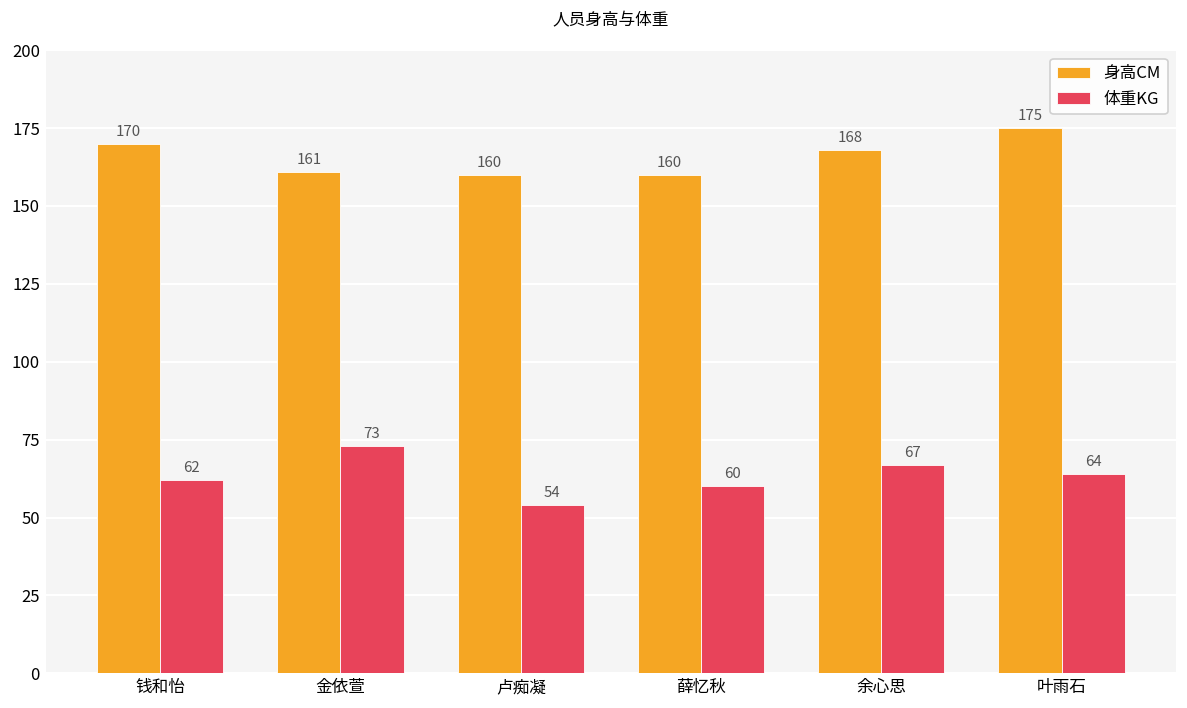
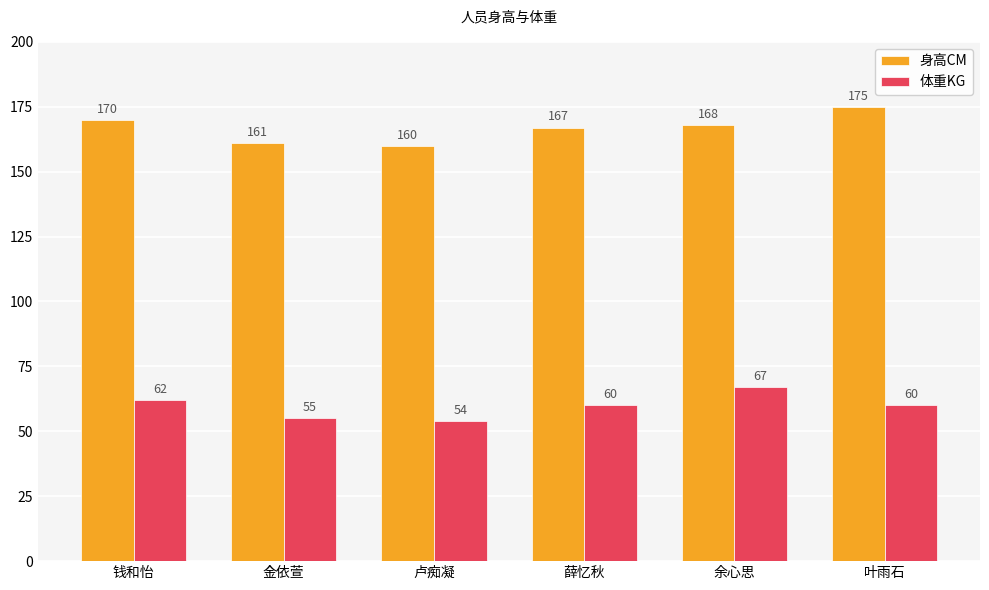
体重KG, 金依萱: 73 -> 55
身高CM, 薛忆秋: 160 -> 167
体重KG, 叶雨石: 64 -> 60
